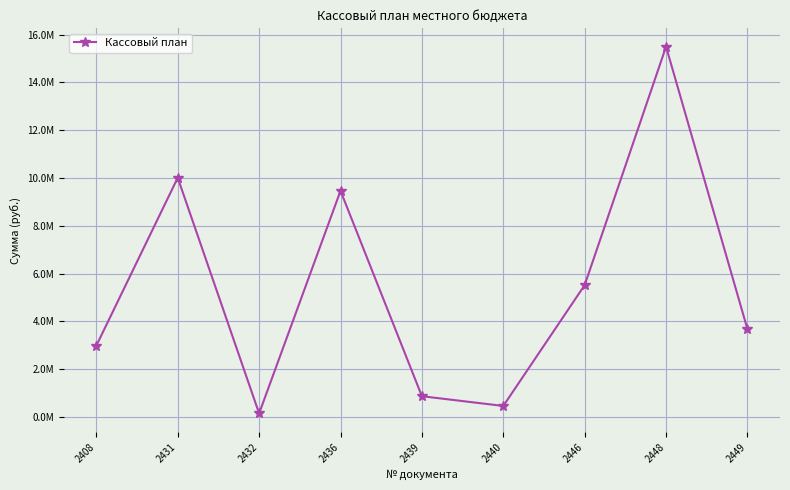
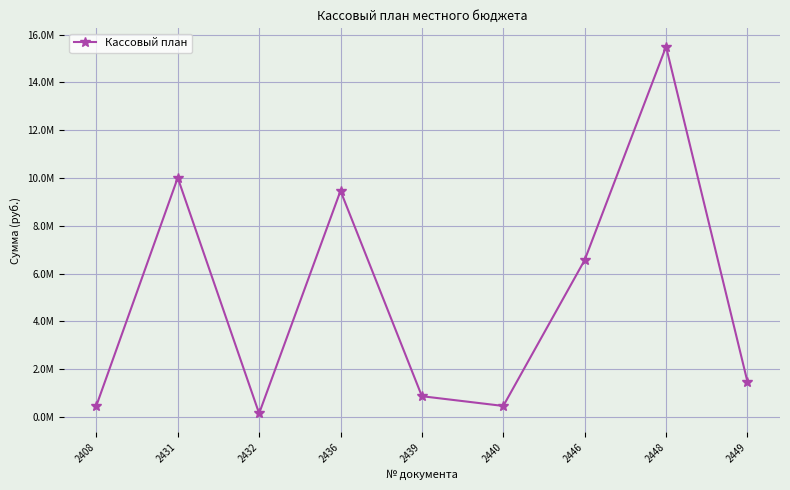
2408: 3000000 -> 500000
2446: 5500000 -> 6600000
2449: 3700000 -> 1500000
